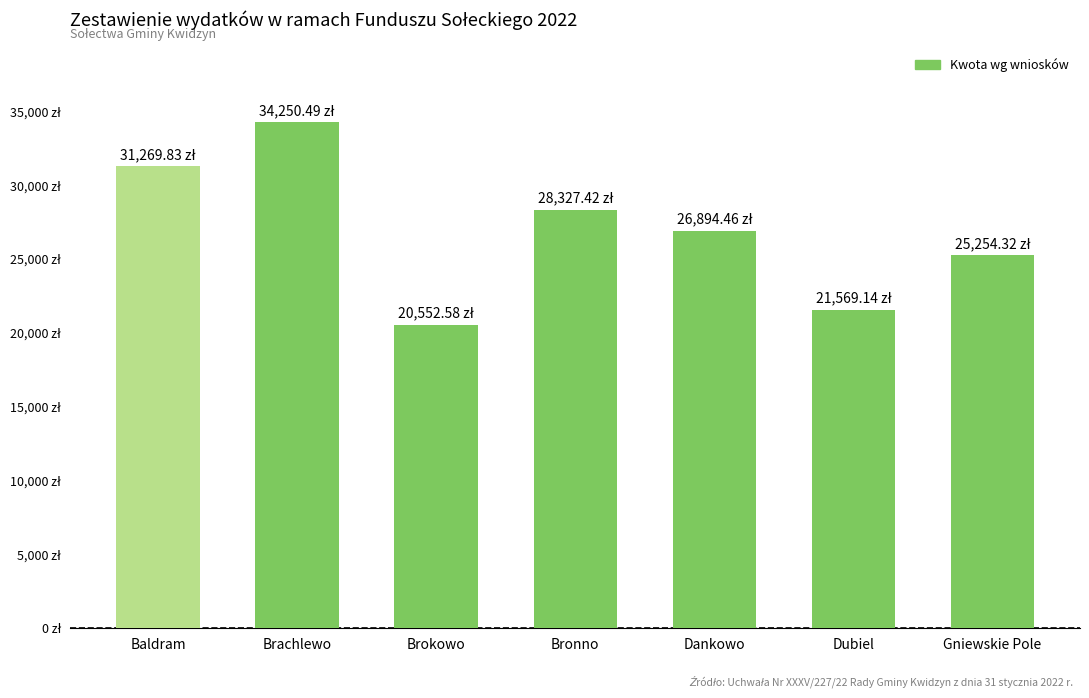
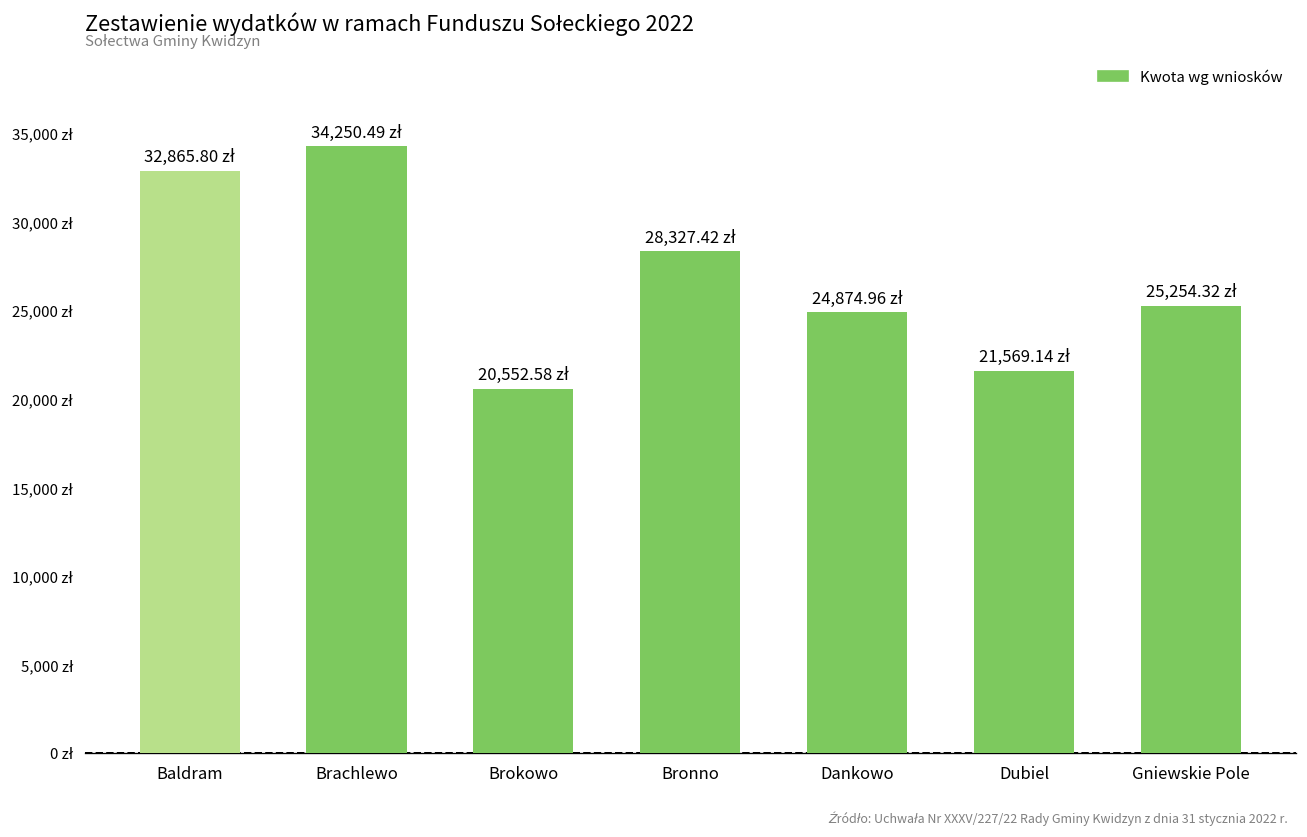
Baldram: 31,269.83 -> 32,865.80
Dankowo: 26,894.46 -> 24,874.96
